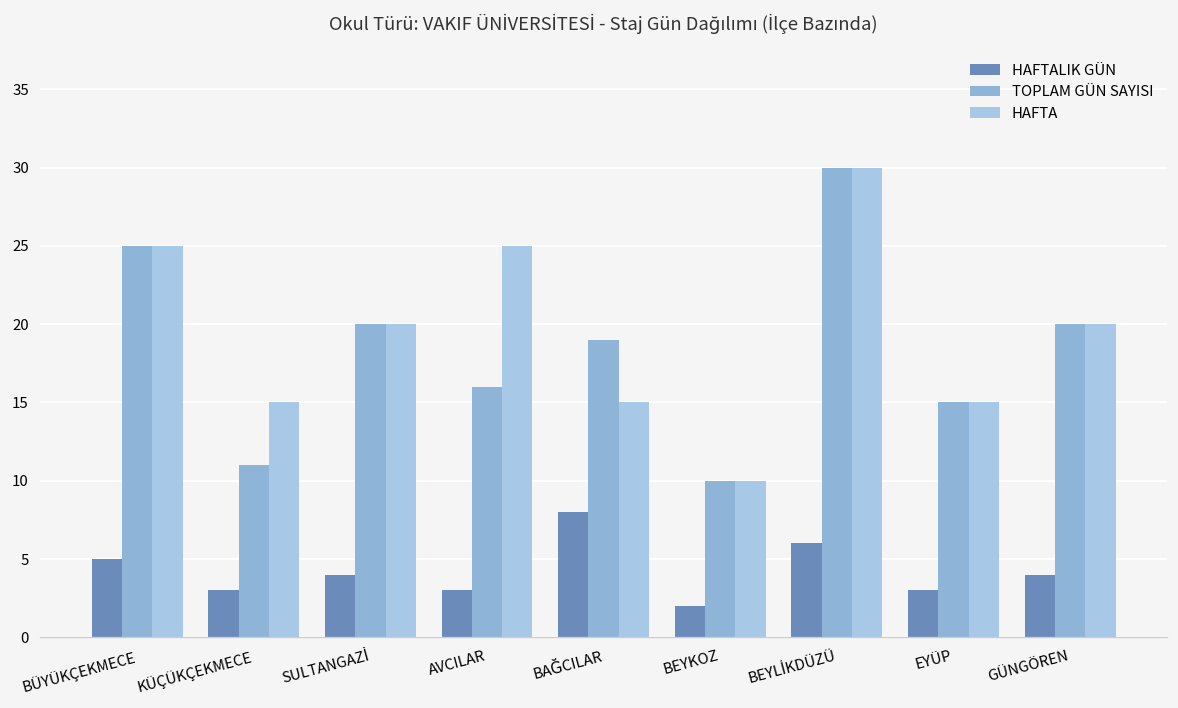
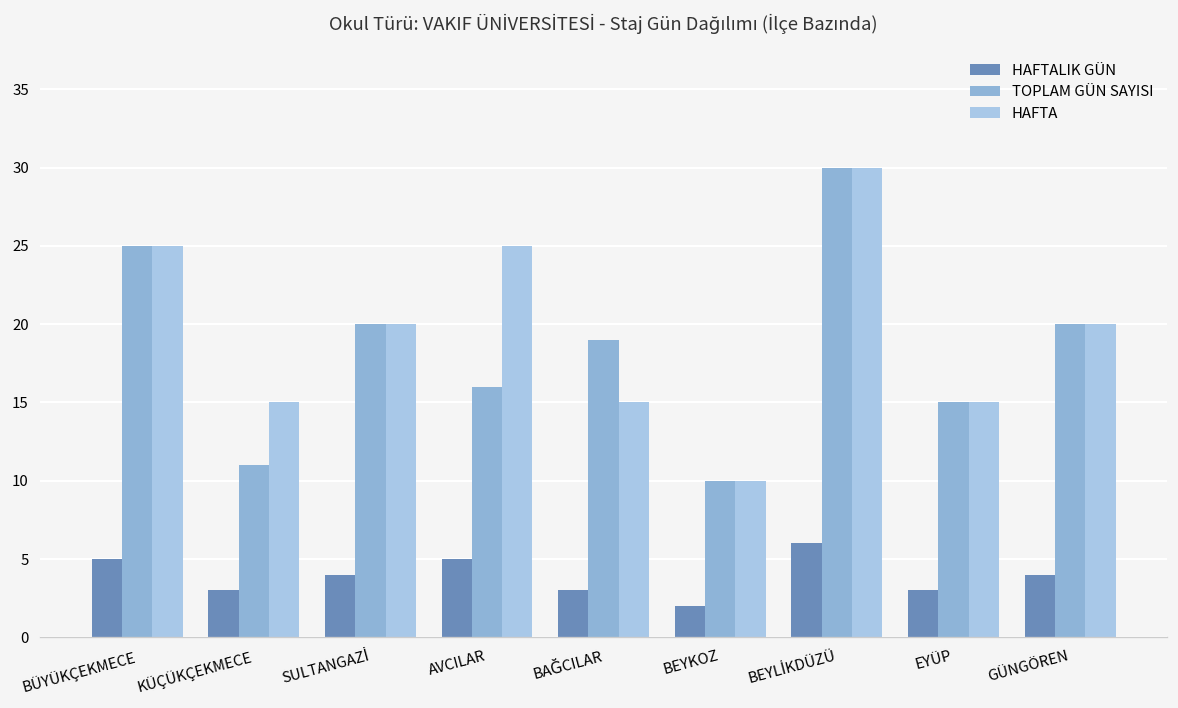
HAFTALIK GÜN, AVCILAR: 3 -> 5
HAFTALIK GÜN, BAĞCILAR: 8 -> 3
